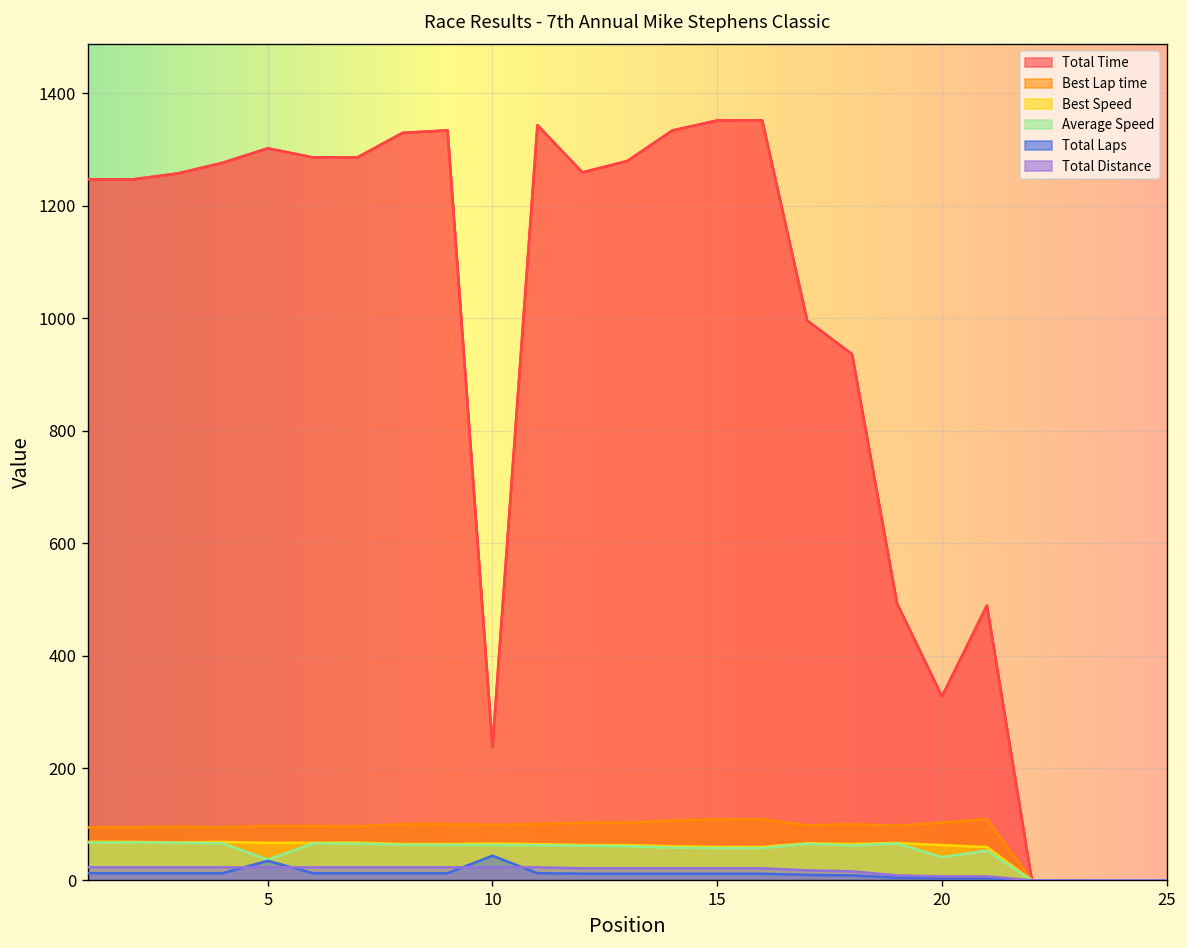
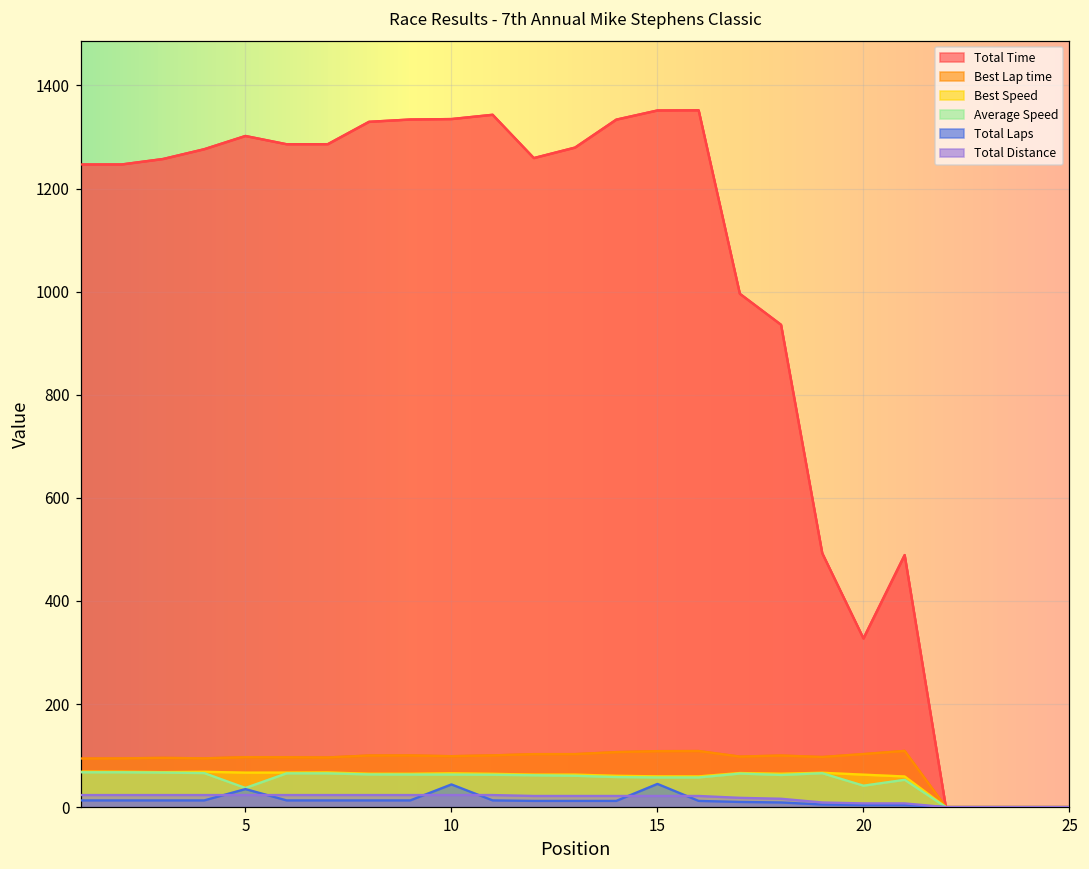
Total Time, 10: 240 -> 1330
Total Laps, 15: 10 -> 50
